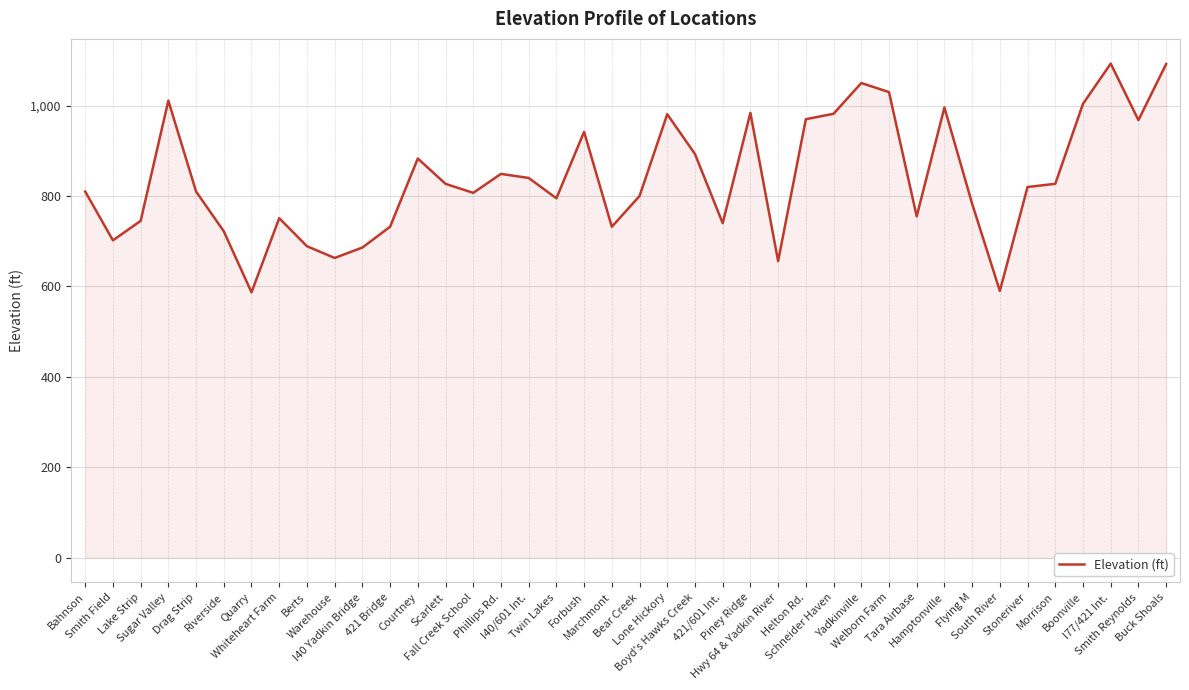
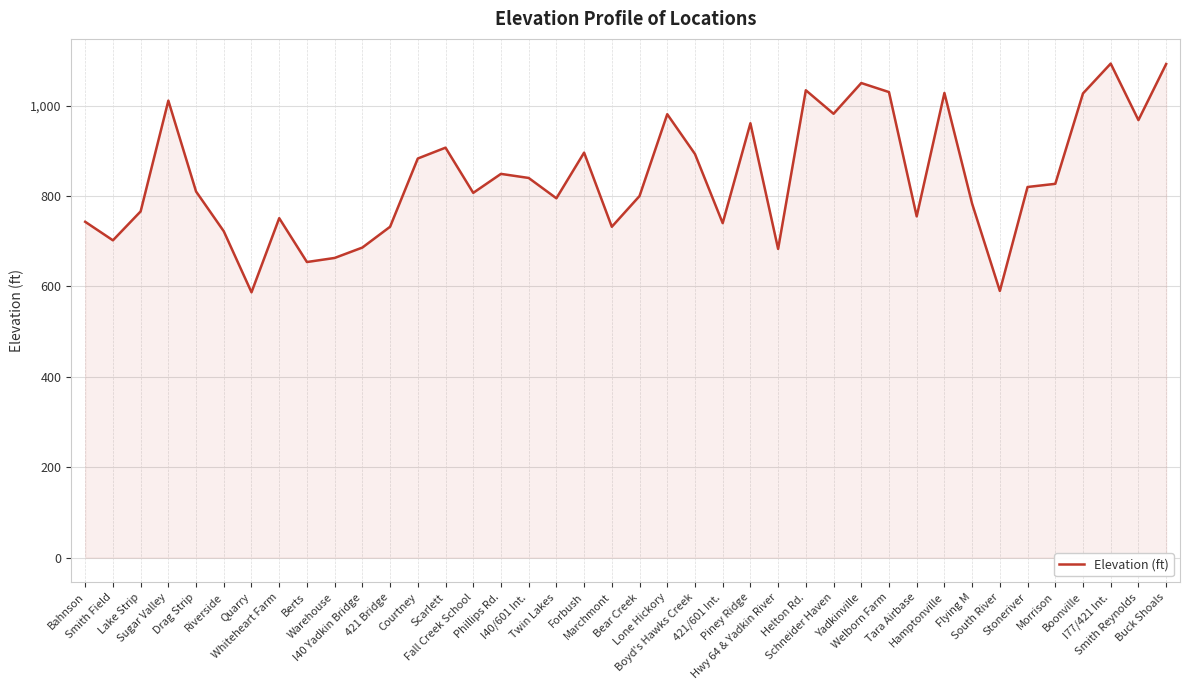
Bahnson: 810 -> 740
Lake Strip: 750 -> 770
Berts: 690 -> 650
Scarlett: 830 -> 910
Forbush: 940 -> 900
Piney Ridge: 980 -> 960
Hwy 64 & Yadkin River: 660 -> 680
Helton Rd.: 970 -> 1,030
Hamptonville: 1,000 -> 1,030
Boonville: 1,000 -> 1,030
